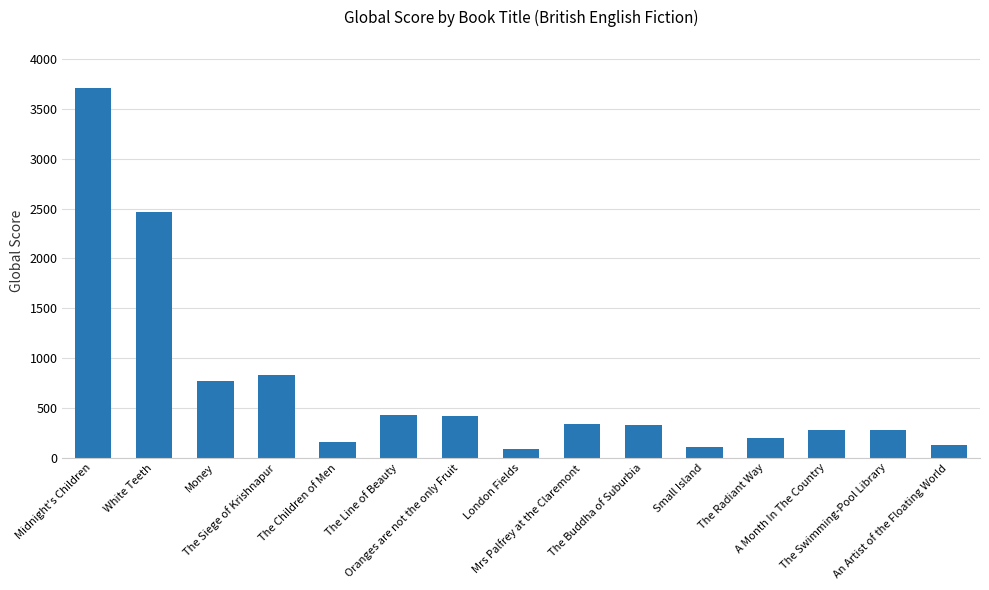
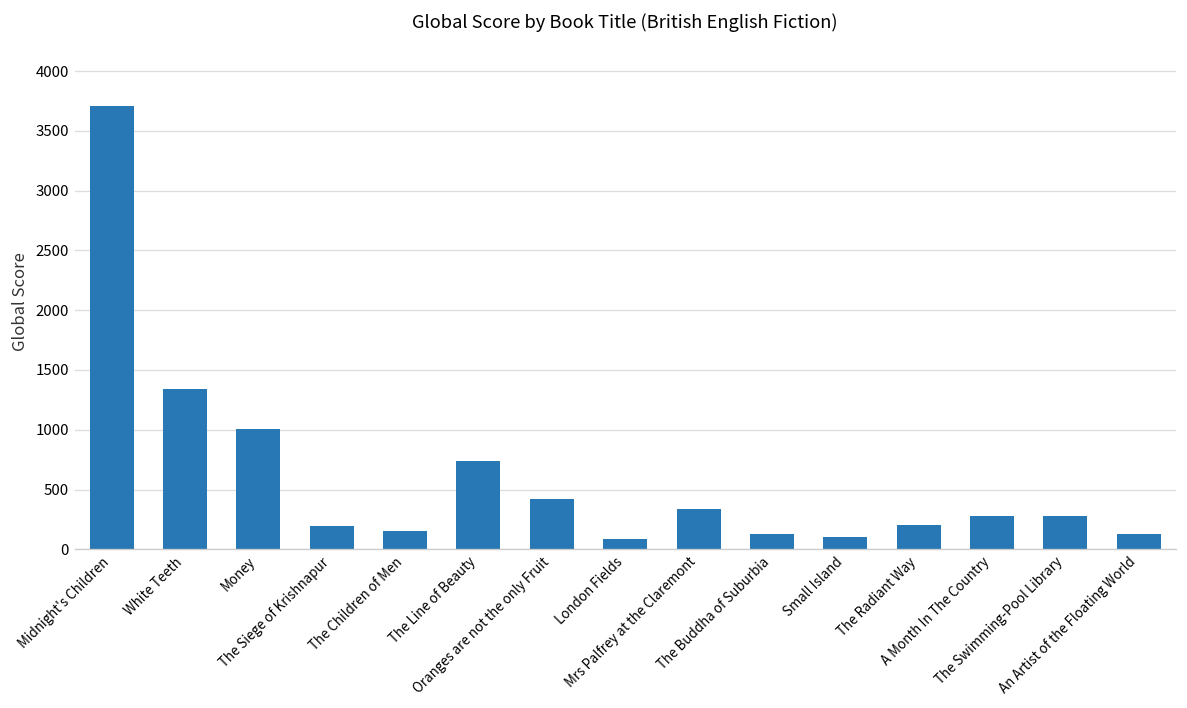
White Teeth: 2500 -> 1300
Money: 800 -> 1000
The Siege of Krishnapur: 800 -> 200
The Line of Beauty: 400 -> 700
The Buddha of Suburbia: 300 -> 100
